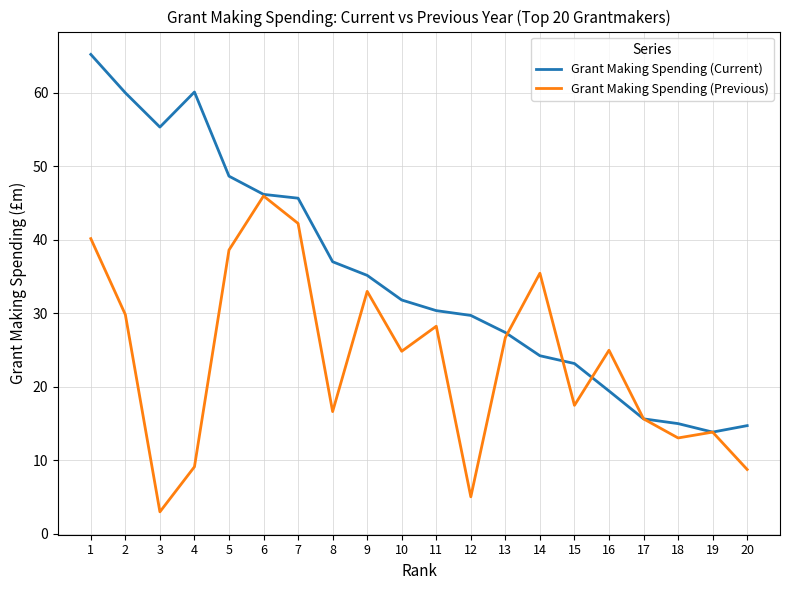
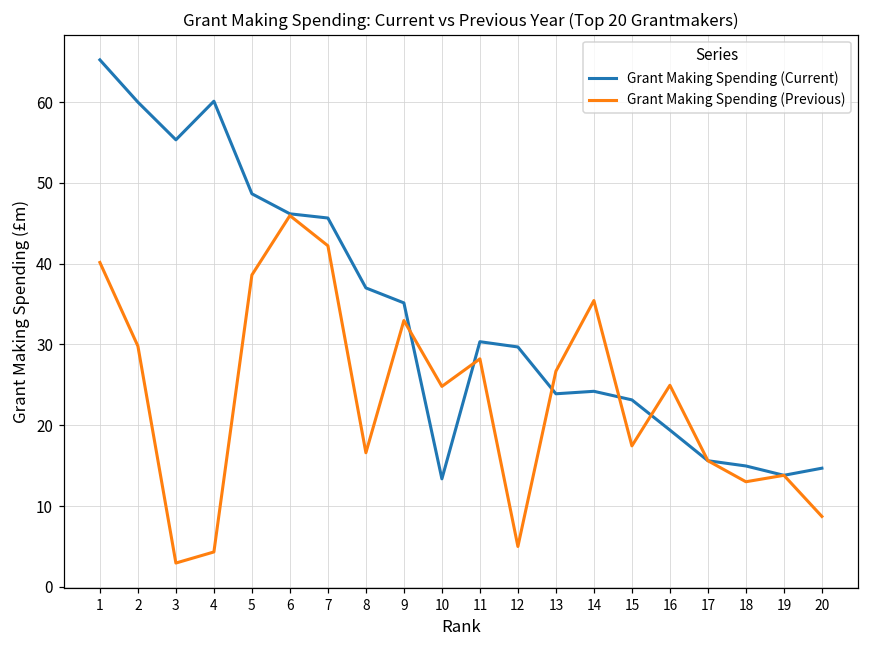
Grant Making Spending (Previous), 4: 9 -> 4
Grant Making Spending (Current), 10: 32 -> 13
Grant Making Spending (Current), 13: 27 -> 24
